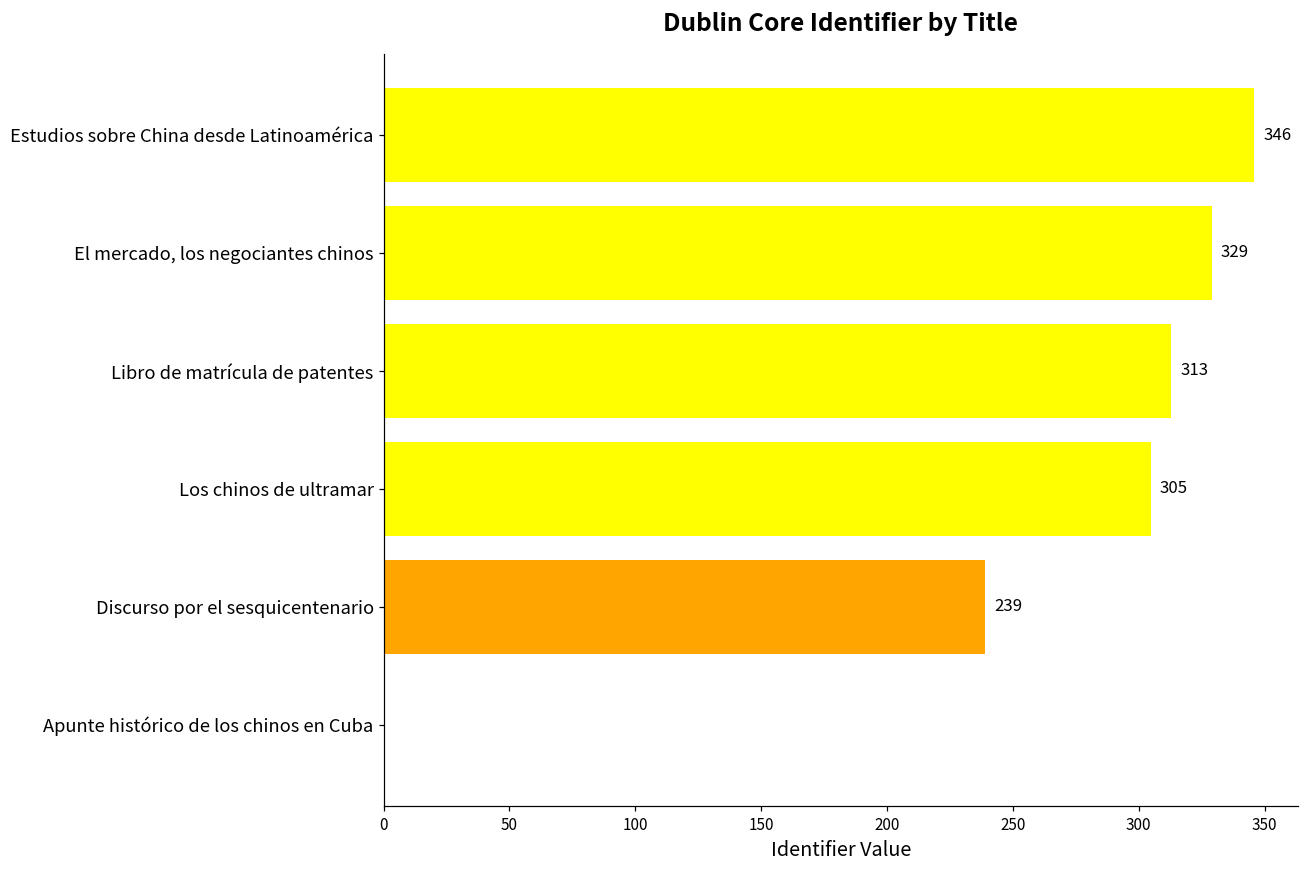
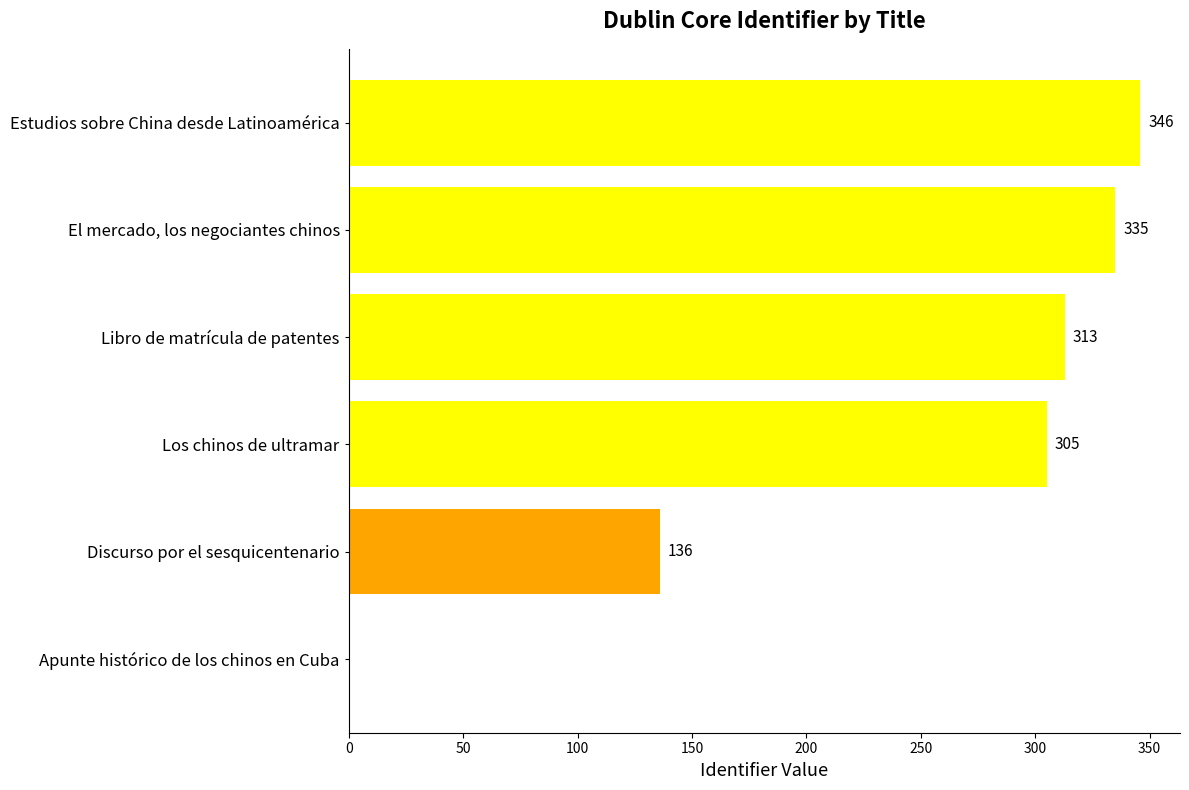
El mercado, los negociantes chinos: 329 -> 335
Discurso por el sesquicentenario: 239 -> 136
